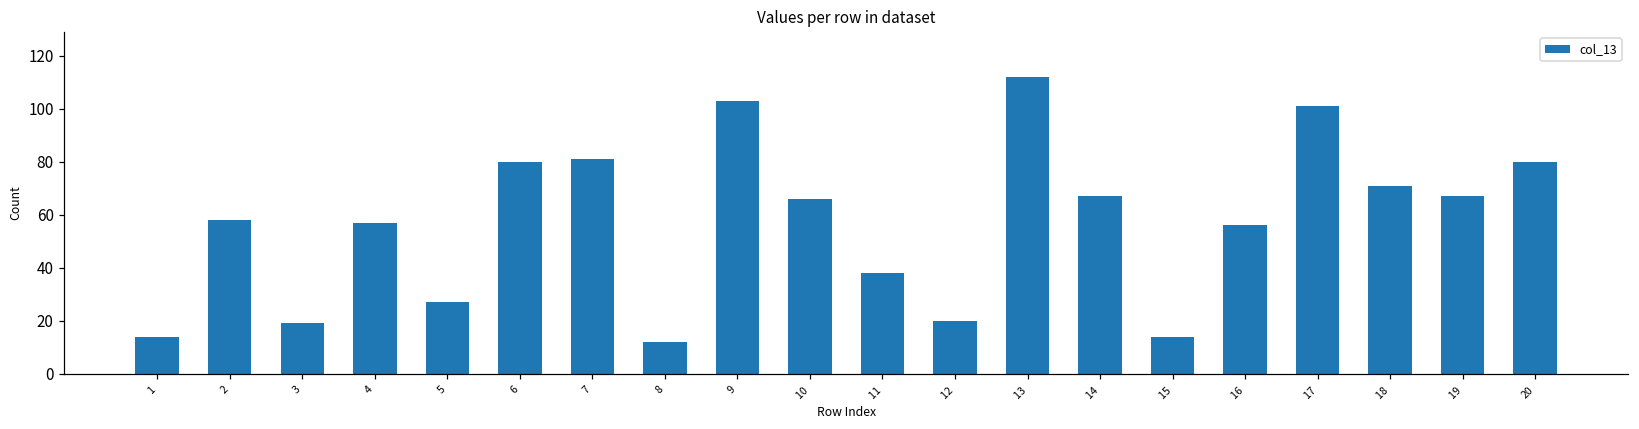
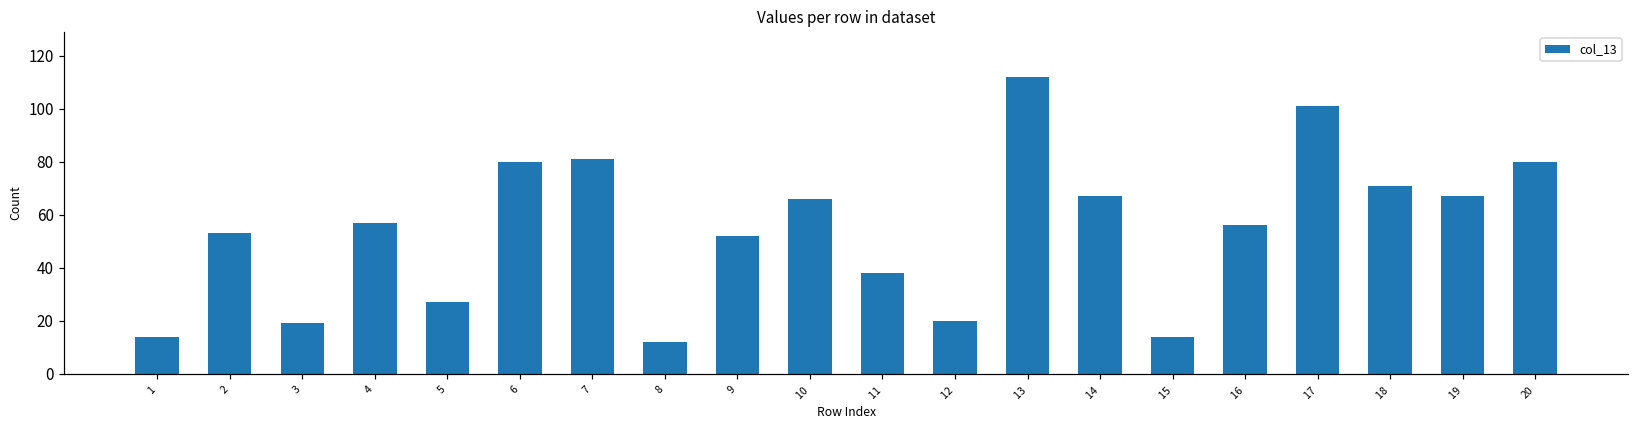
2: 58 -> 53
9: 103 -> 52
